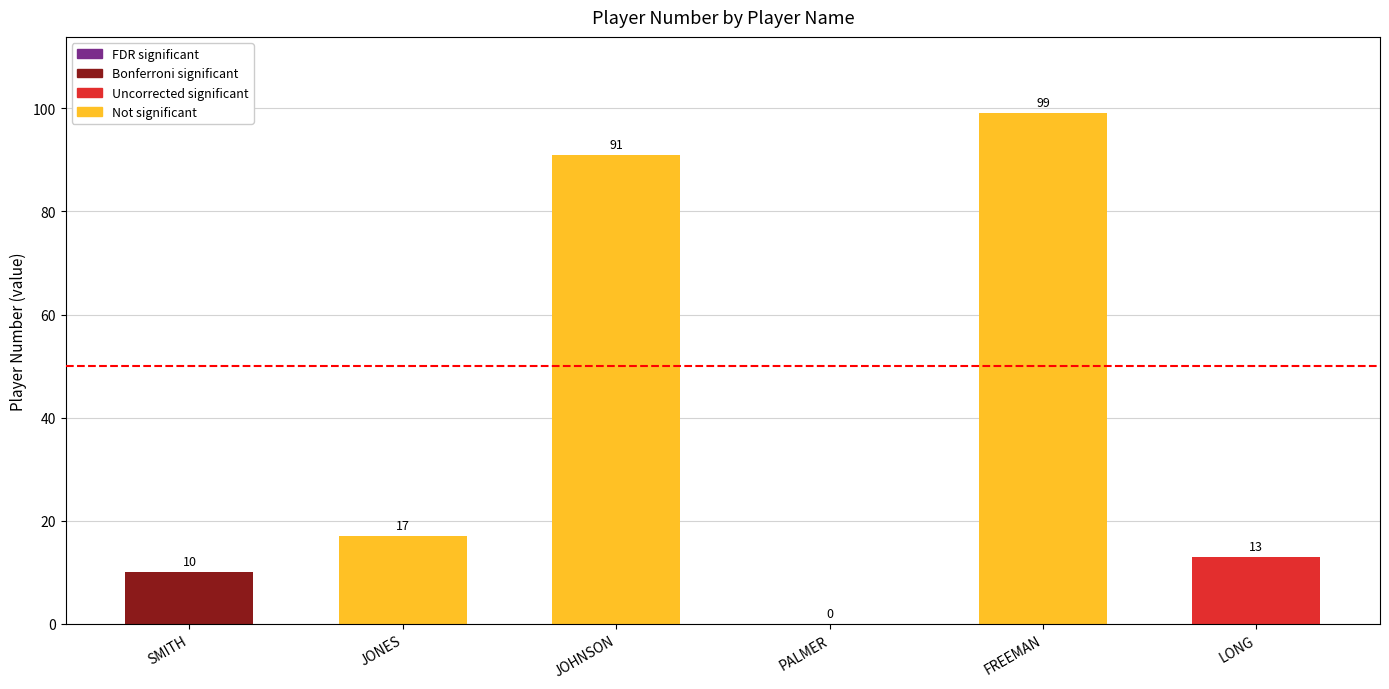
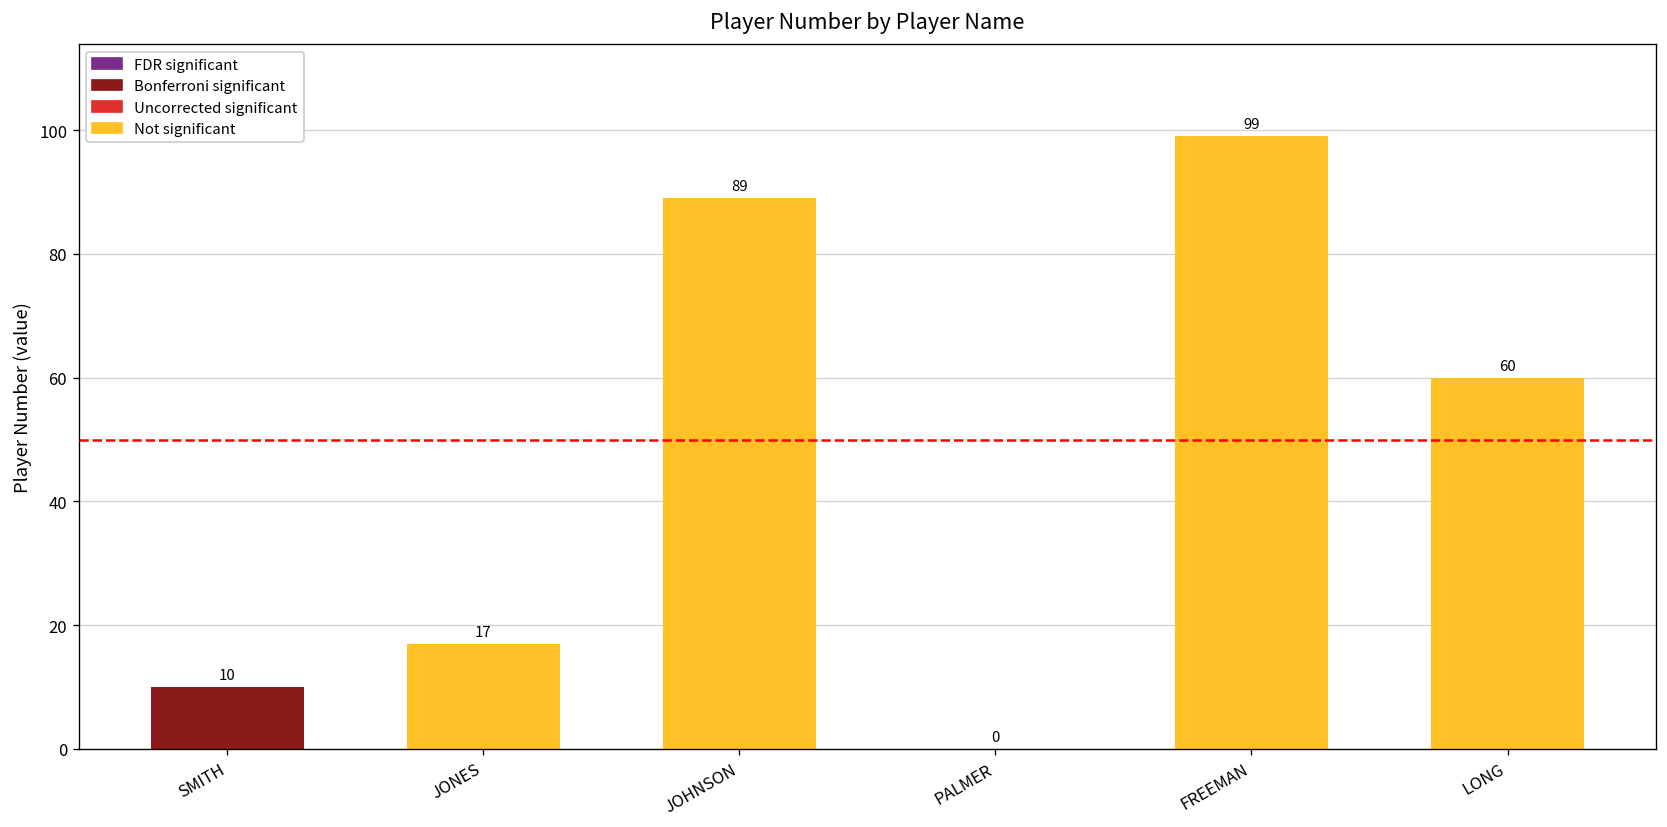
JOHNSON: 91 -> 89
LONG: 13 -> 60
